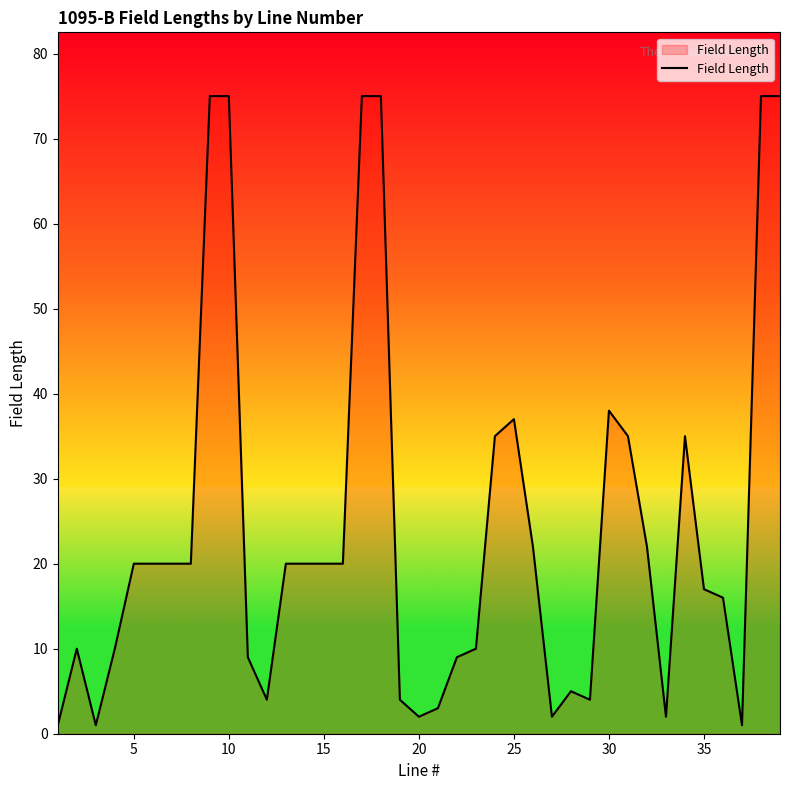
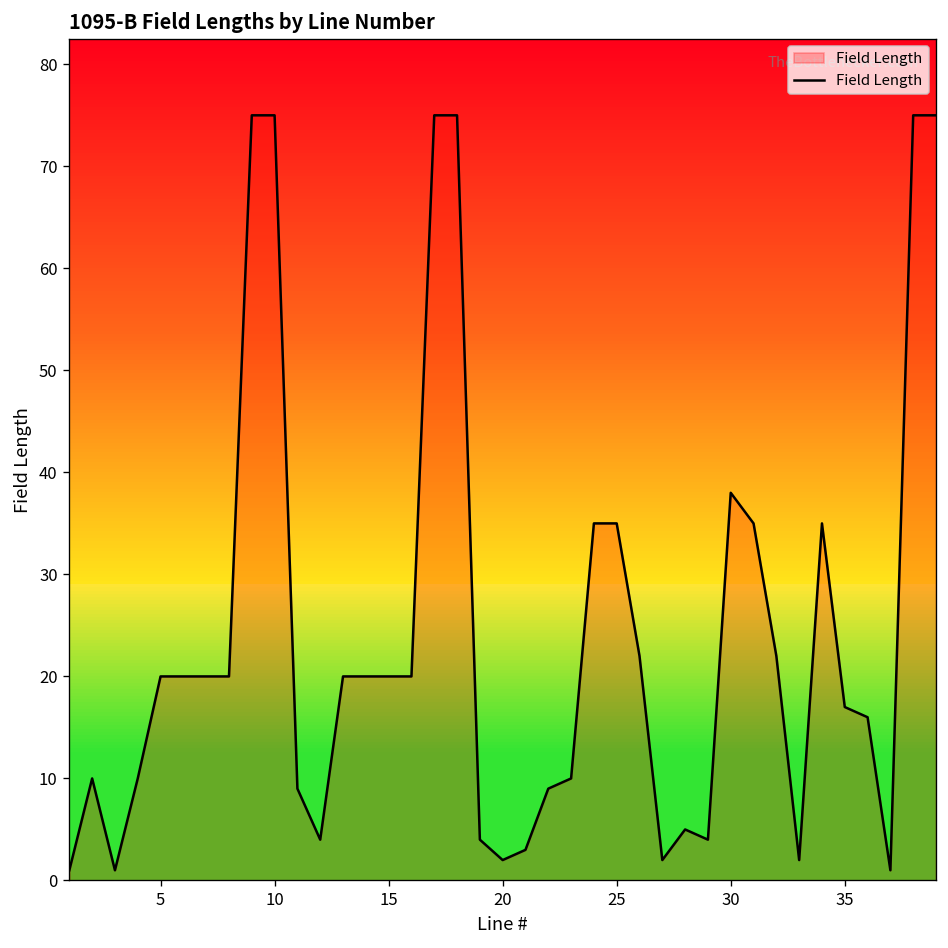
25: 37 -> 35
